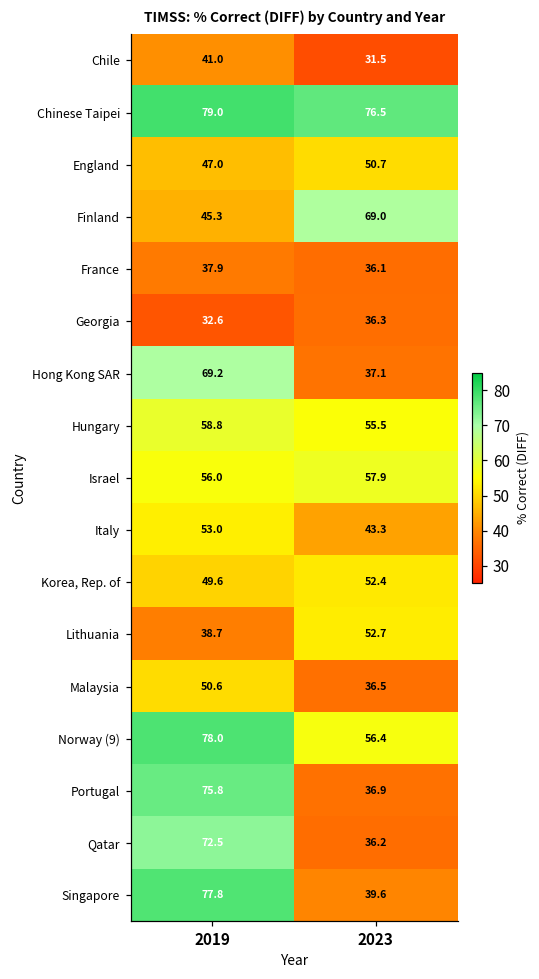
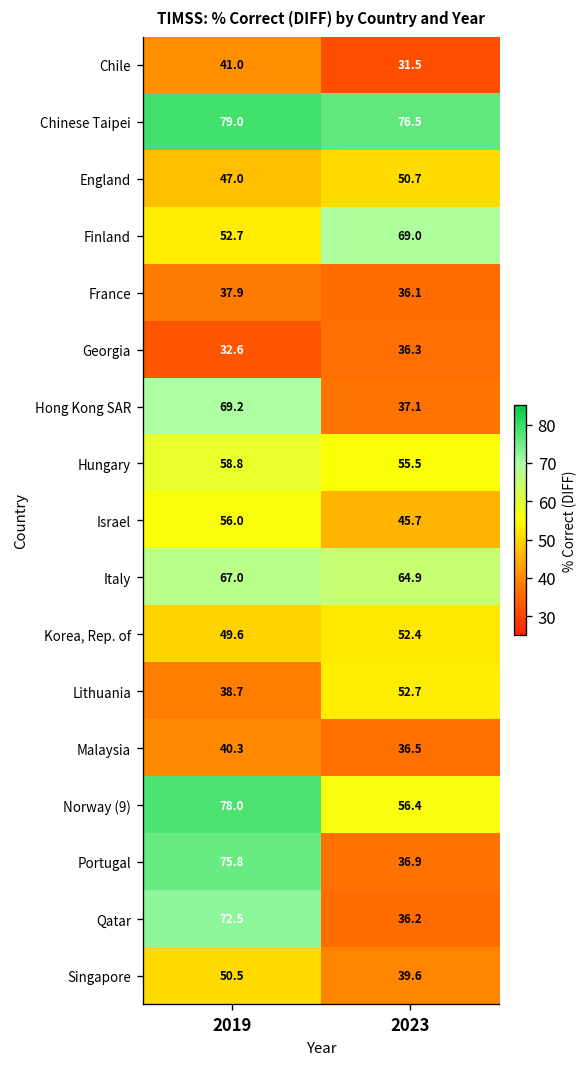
Finland, 2019: 45.3 -> 52.7
Israel, 2023: 57.9 -> 45.7
Italy, 2019: 53.0 -> 67.0
Italy, 2023: 43.3 -> 64.9
Malaysia, 2019: 50.6 -> 40.3
Singapore, 2019: 77.8 -> 50.5
